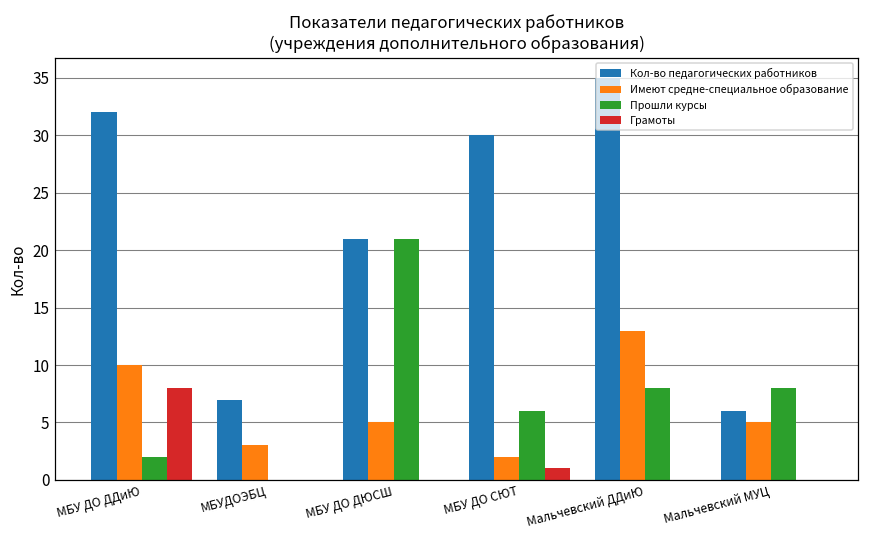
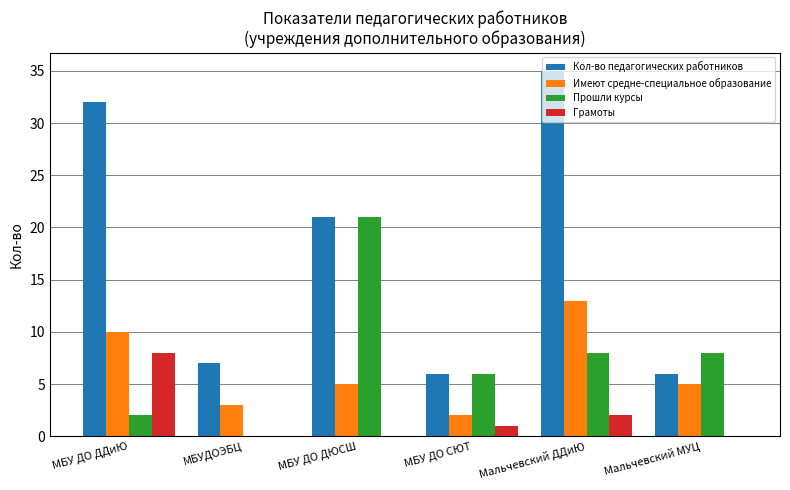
Кол-во педагогических работников, МБУ ДО СЮТ: 30 -> 6
Грамоты, Мальчевский ДДиЮ: 0 -> 2
